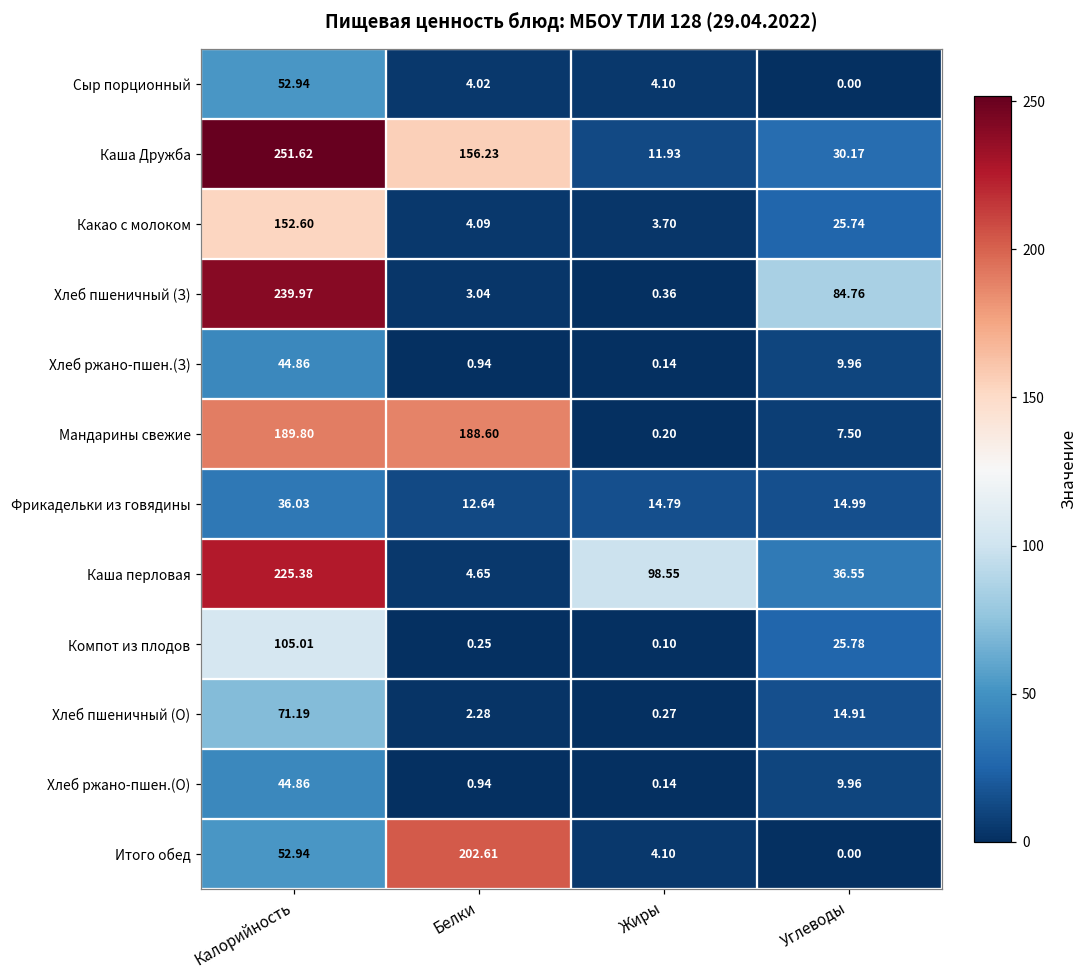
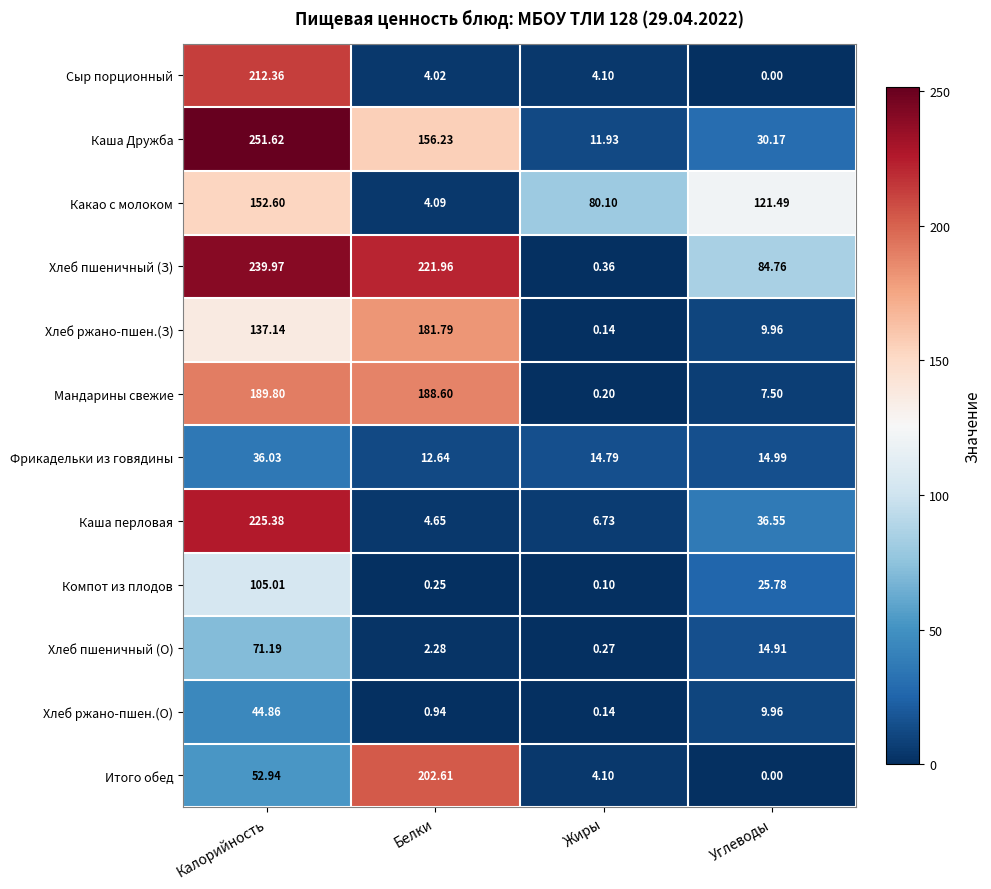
Сыр порционный, Калорийность: 52.94 -> 212.36
Какао с молоком, Жиры: 3.70 -> 80.10
Какао с молоком, Углеводы: 25.74 -> 121.49
Хлеб пшеничный (З), Белки: 3.04 -> 221.96
Хлеб ржано-пшен.(З), Калорийность: 44.86 -> 137.14
Хлеб ржано-пшен.(З), Белки: 0.94 -> 181.79
Каша перловая, Жиры: 98.55 -> 6.73
